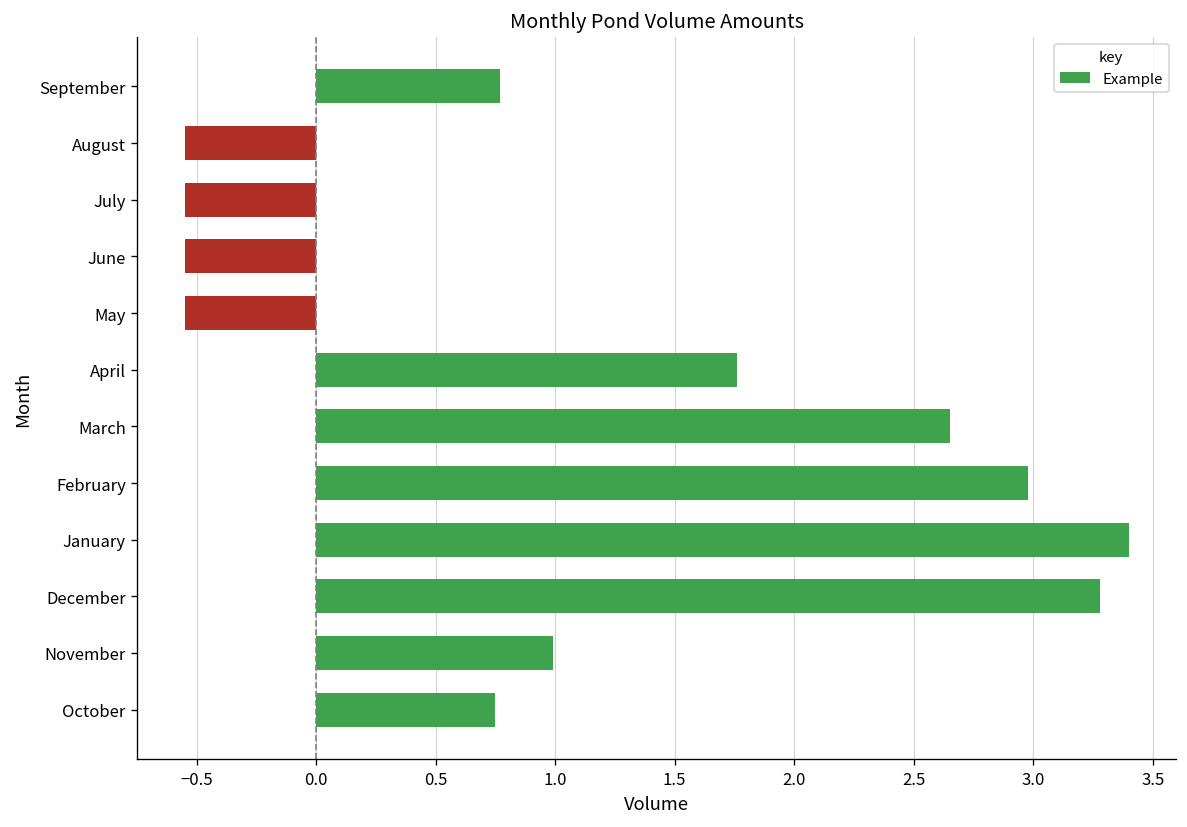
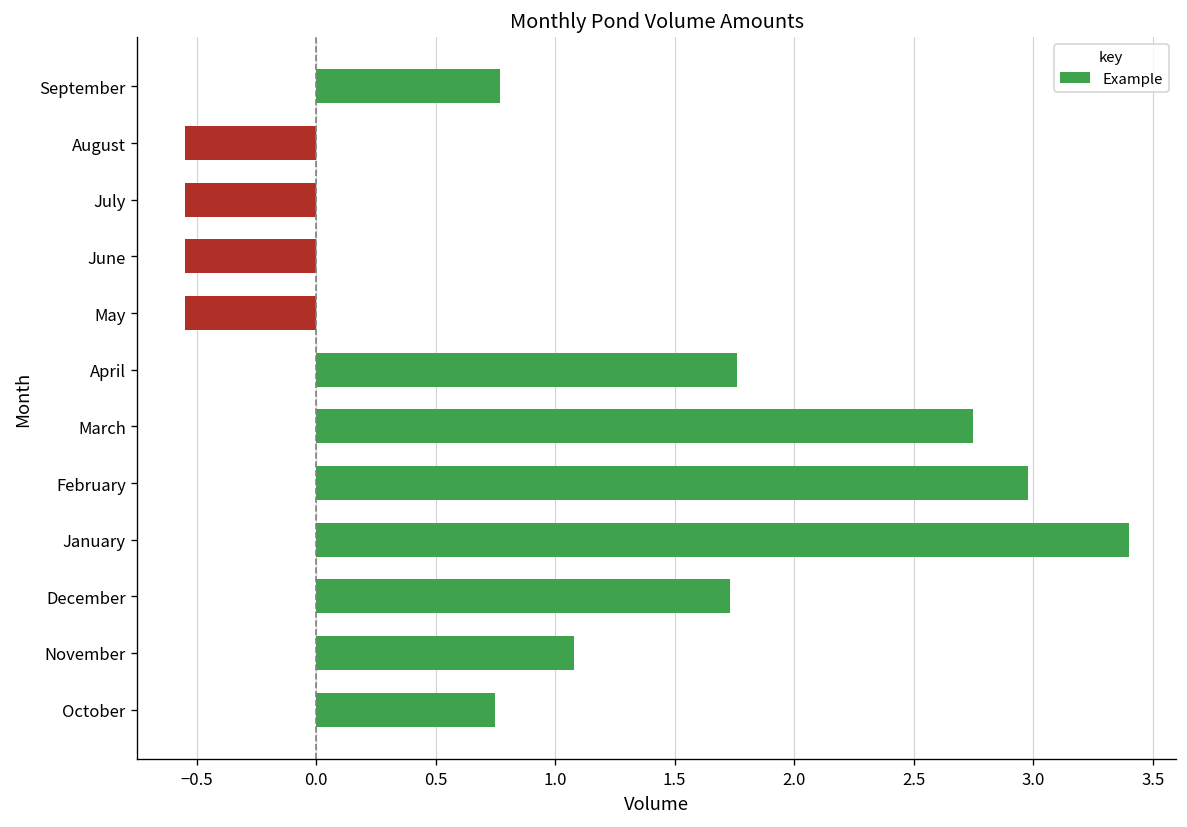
March: 2.65 -> 2.75
December: 3.28 -> 1.73
November: 0.99 -> 1.08
